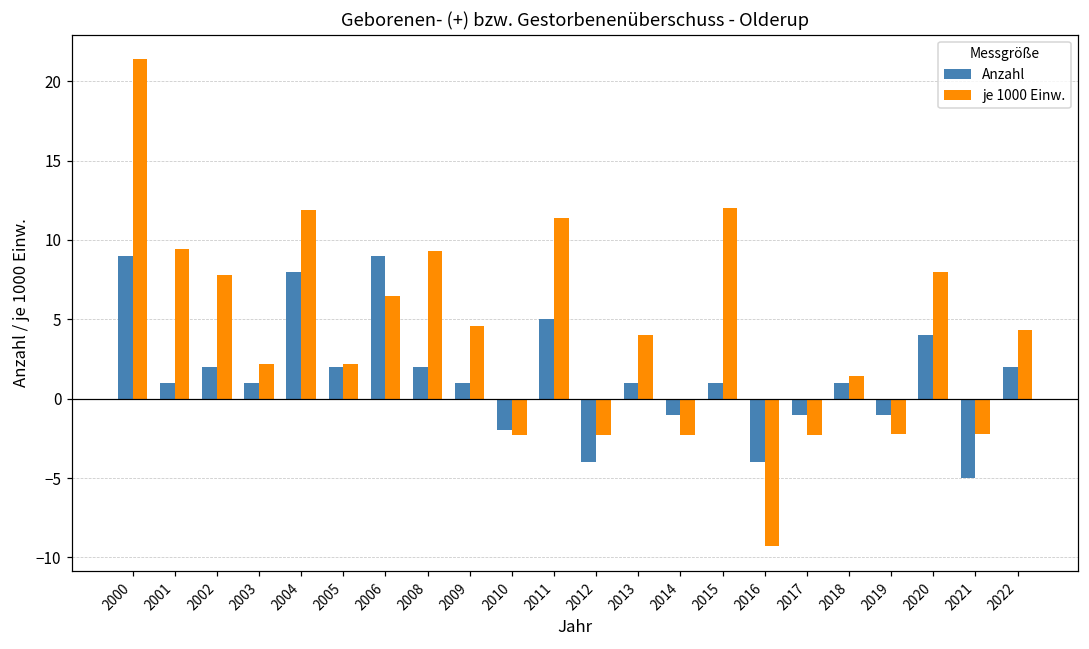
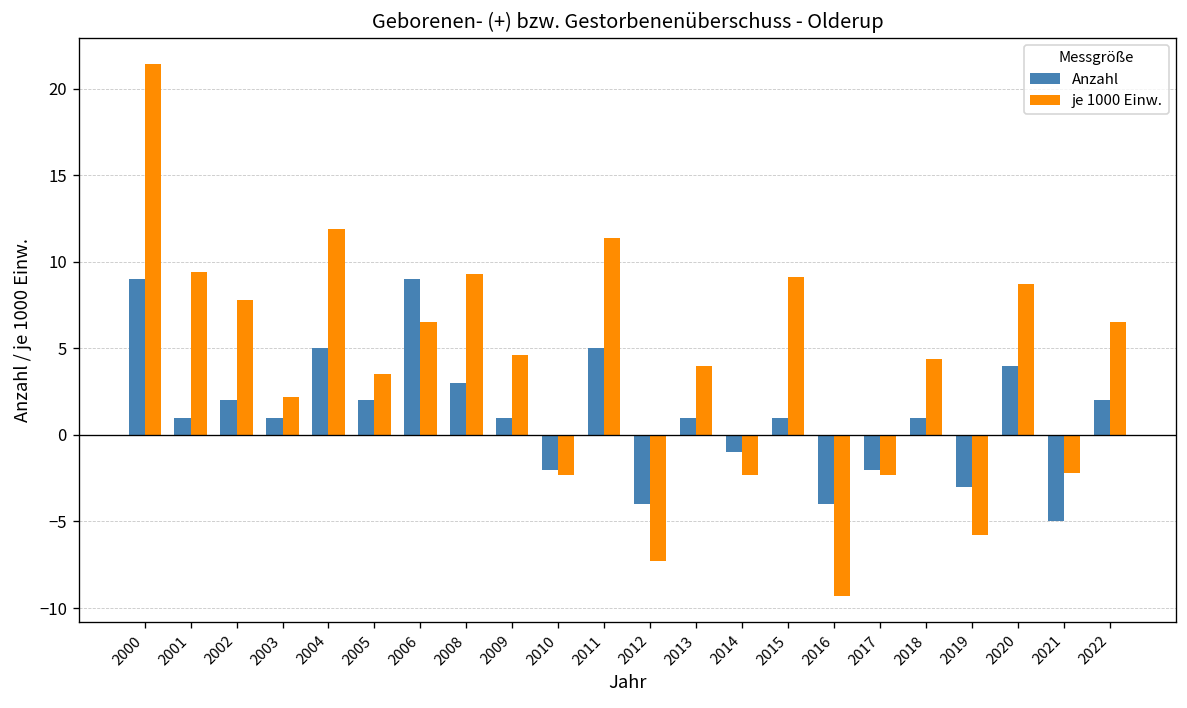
Anzahl, 2004: 8 -> 5
je 1000 Einw., 2005: 2.2 -> 3.5
Anzahl, 2008: 2 -> 3
je 1000 Einw., 2012: -2.3 -> -7.3
je 1000 Einw., 2015: 12.0 -> 9.1
Anzahl, 2017: -1 -> -2
je 1000 Einw., 2018: 1.4 -> 4.4
Anzahl, 2019: -1 -> -3
je 1000 Einw., 2019: -2.2 -> -5.8
je 1000 Einw., 2020: 8.0 -> 8.7
je 1000 Einw., 2022: 4.3 -> 6.5
